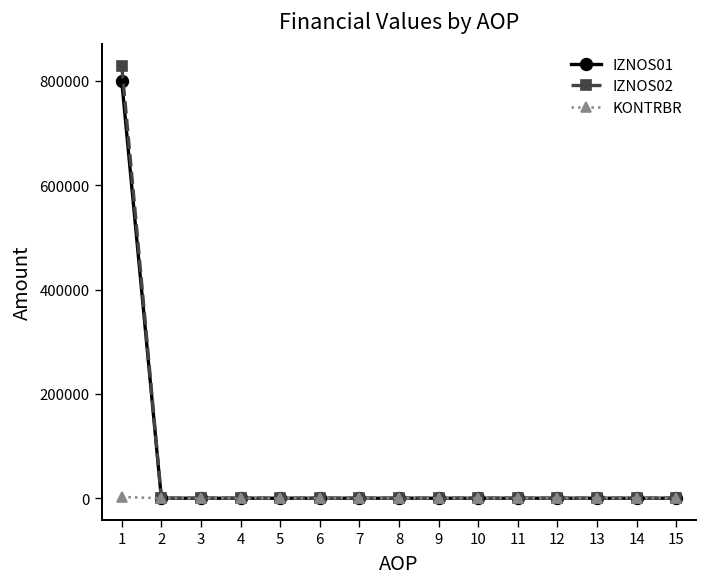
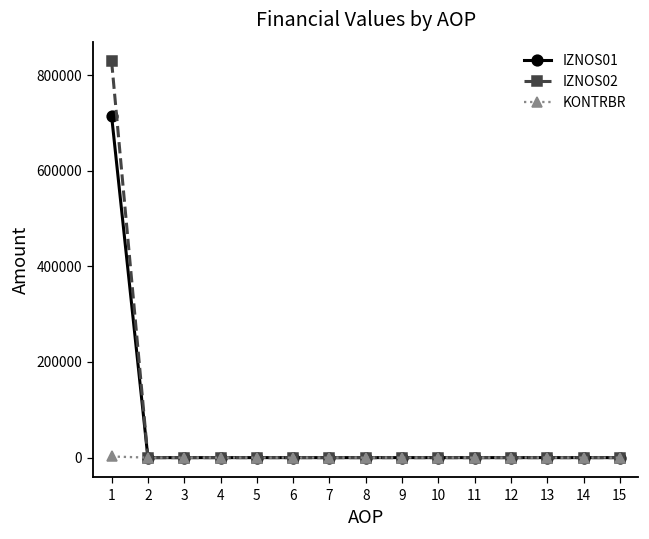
IZNOS01, 1: 800000 -> 710000
